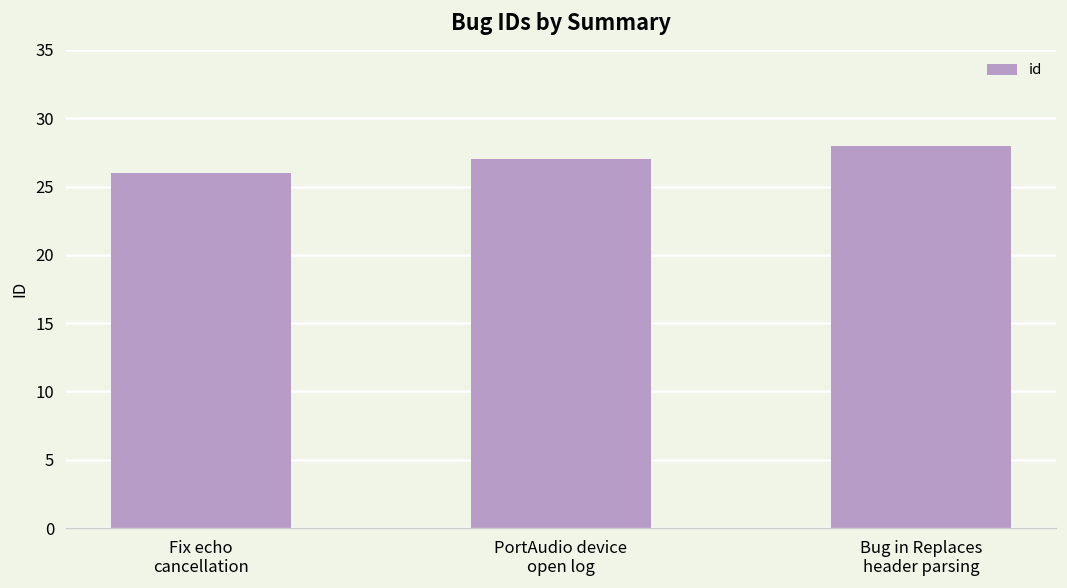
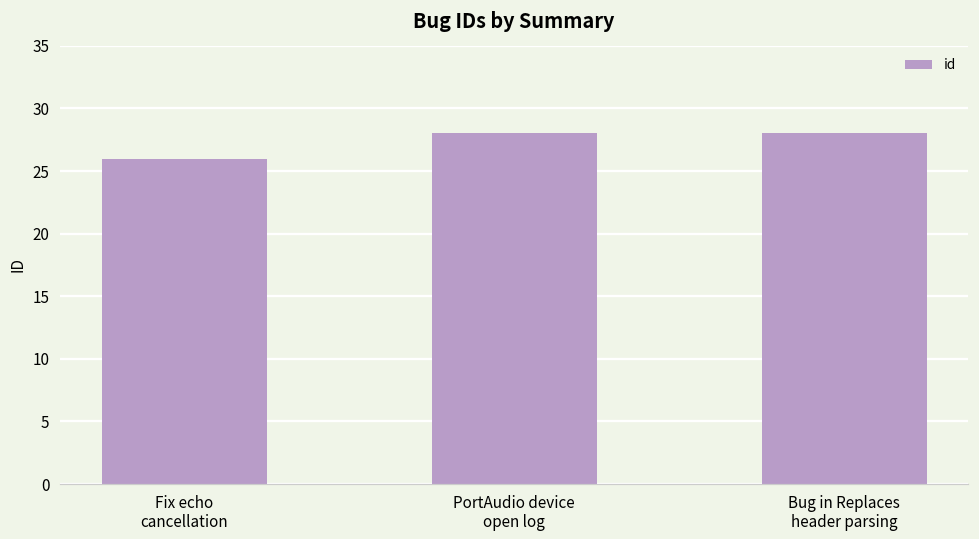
PortAudio device open log: 27 -> 28
